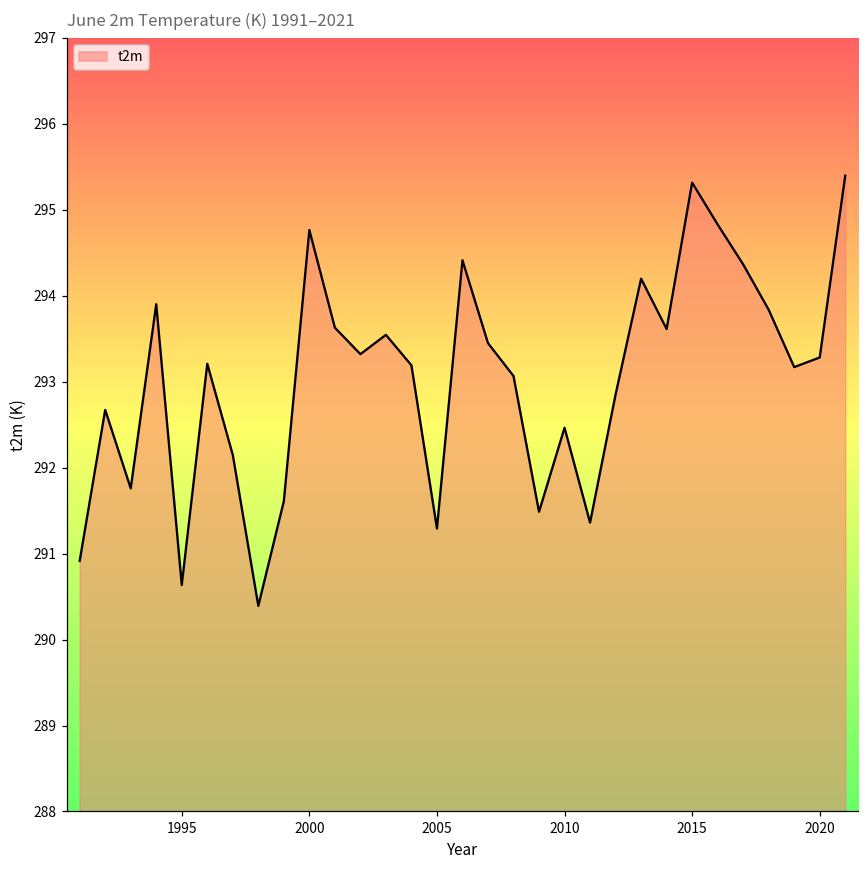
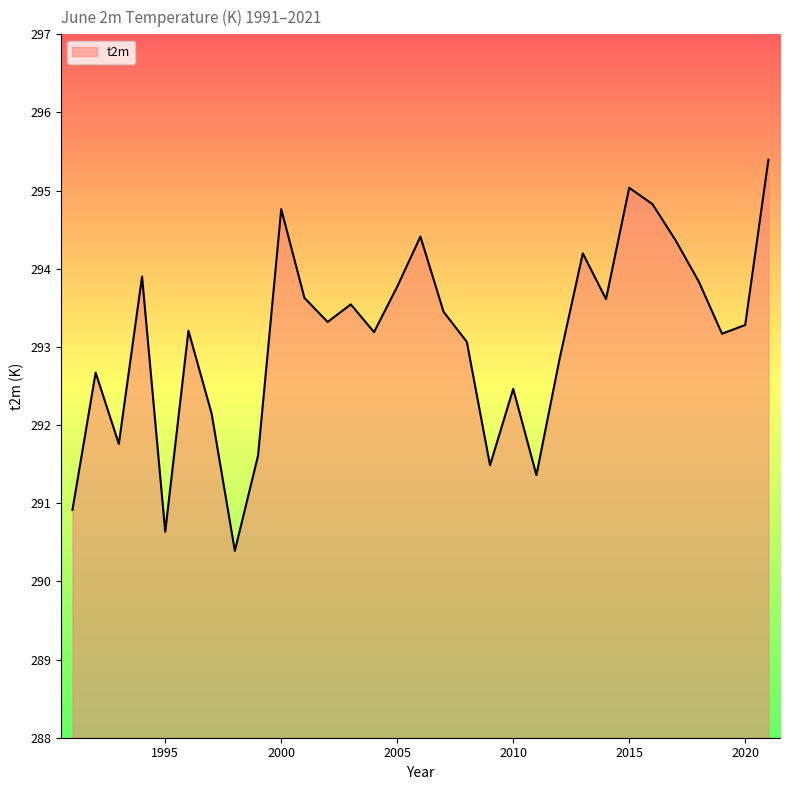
2005: 291.3 -> 293.8
2015: 295.3 -> 295.0
